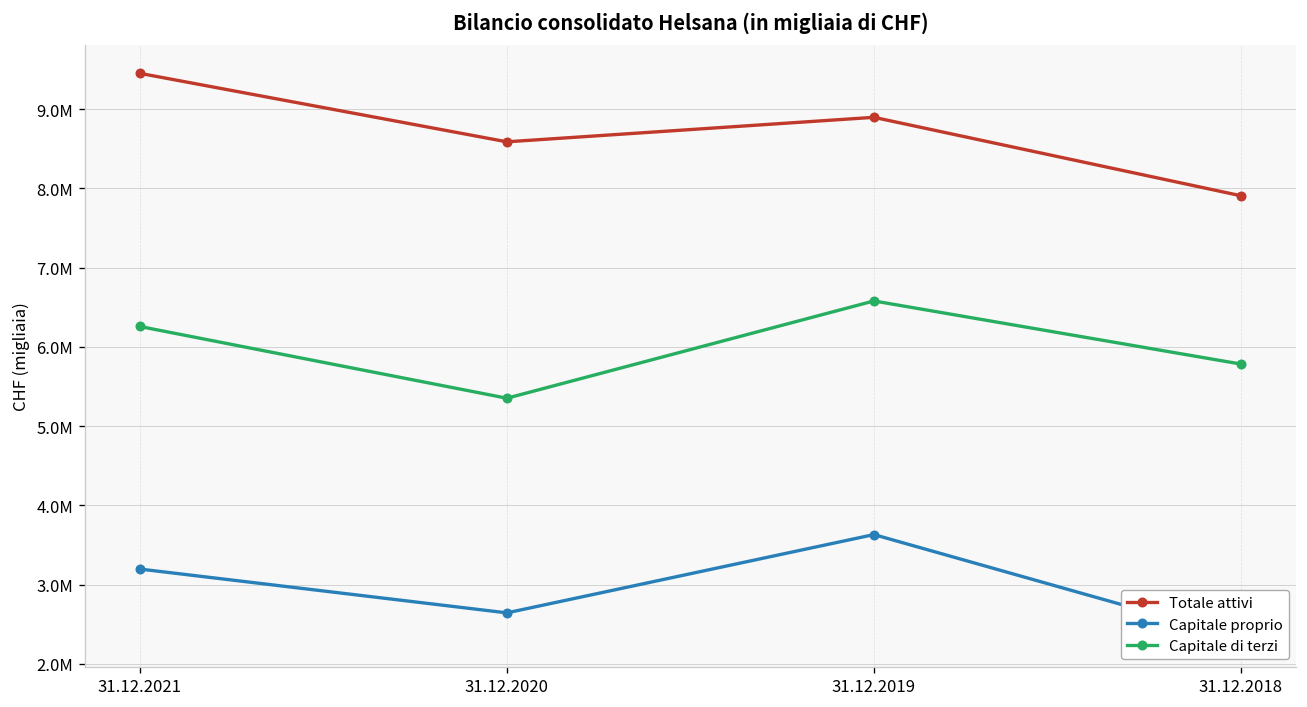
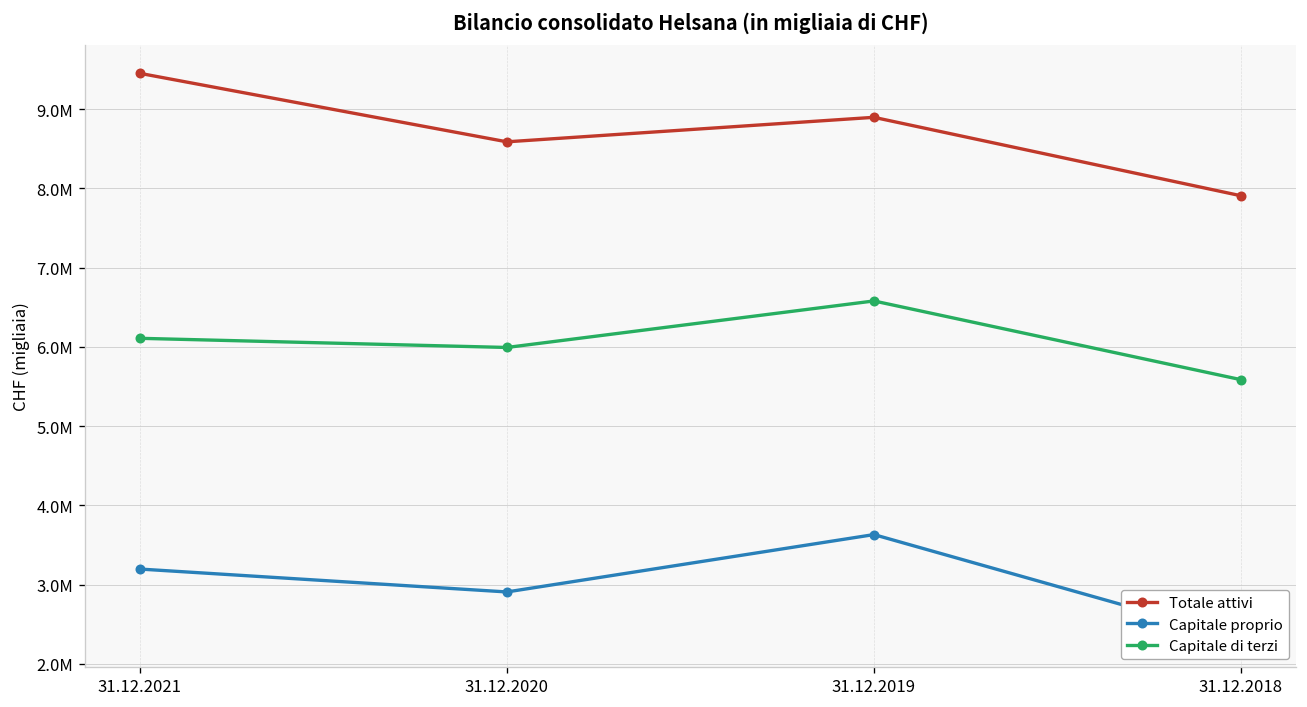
Capitale di terzi, 31.12.2021: 6300000 -> 6100000
Capitale proprio, 31.12.2020: 2600000 -> 2900000
Capitale di terzi, 31.12.2020: 5400000 -> 6000000
Capitale di terzi, 31.12.2018: 5800000 -> 5600000
